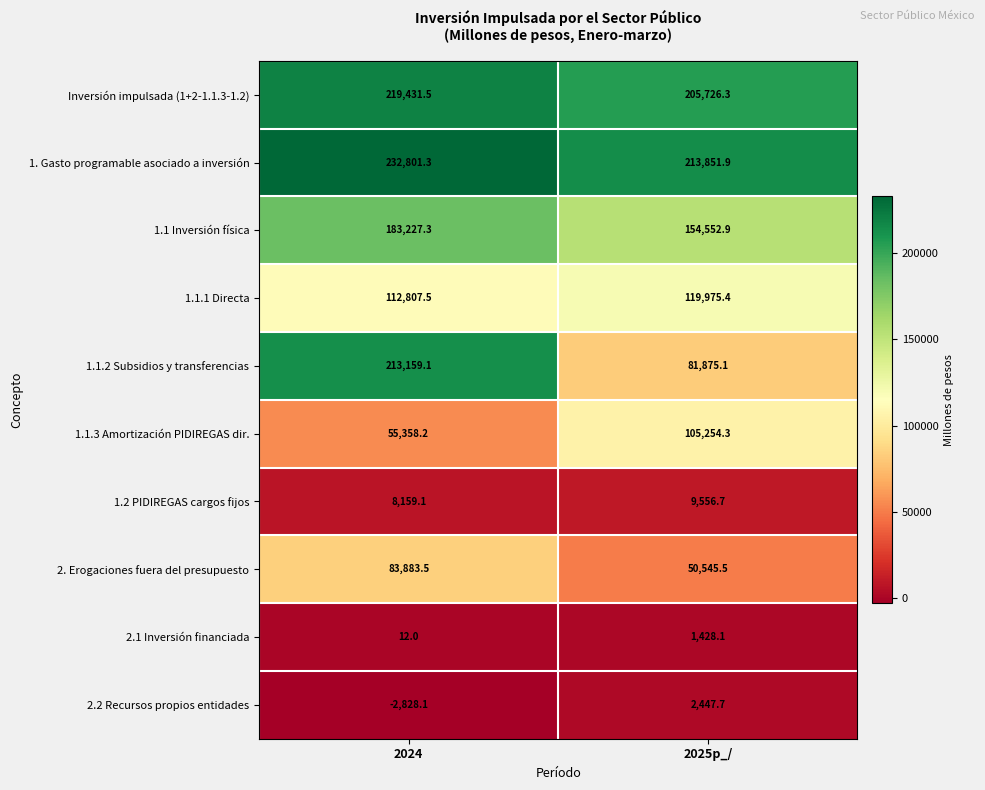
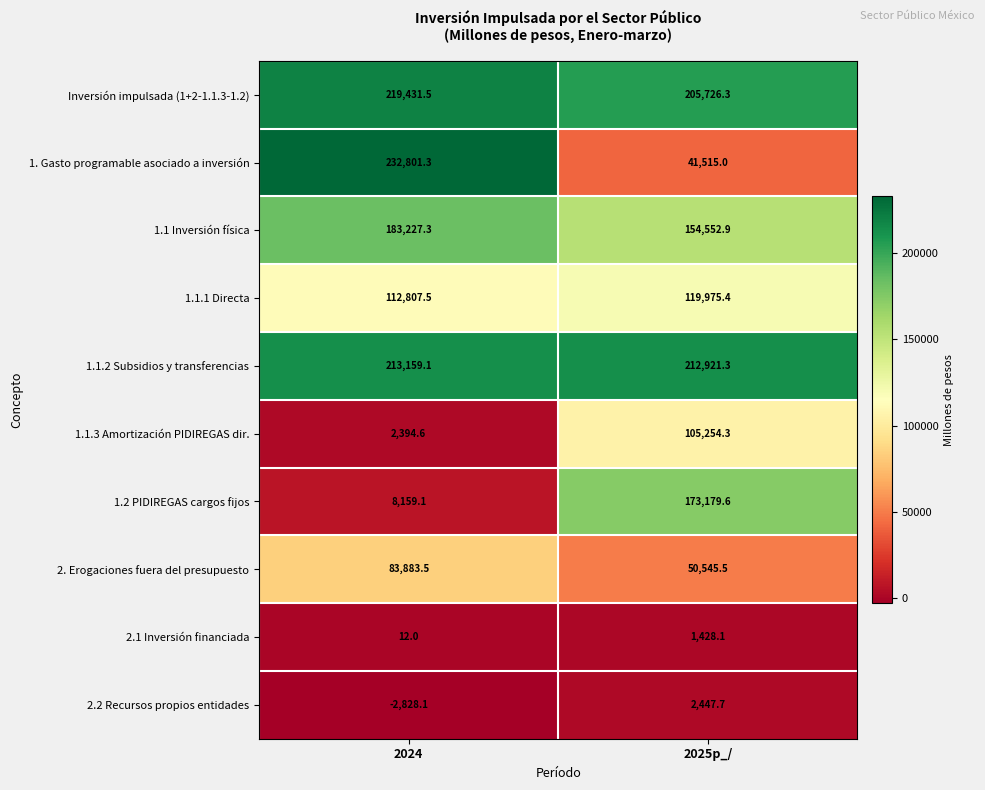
1. Gasto programable asociado a inversión, 2025p_/: 213,851.9 -> 41,515.0
1.1.2 Subsidios y transferencias, 2025p_/: 81,875.1 -> 212,921.3
1.1.3 Amortización PIDIREGAS dir., 2024: 55,358.2 -> 2,394.6
1.2 PIDIREGAS cargos fijos, 2025p_/: 9,556.7 -> 173,179.6
